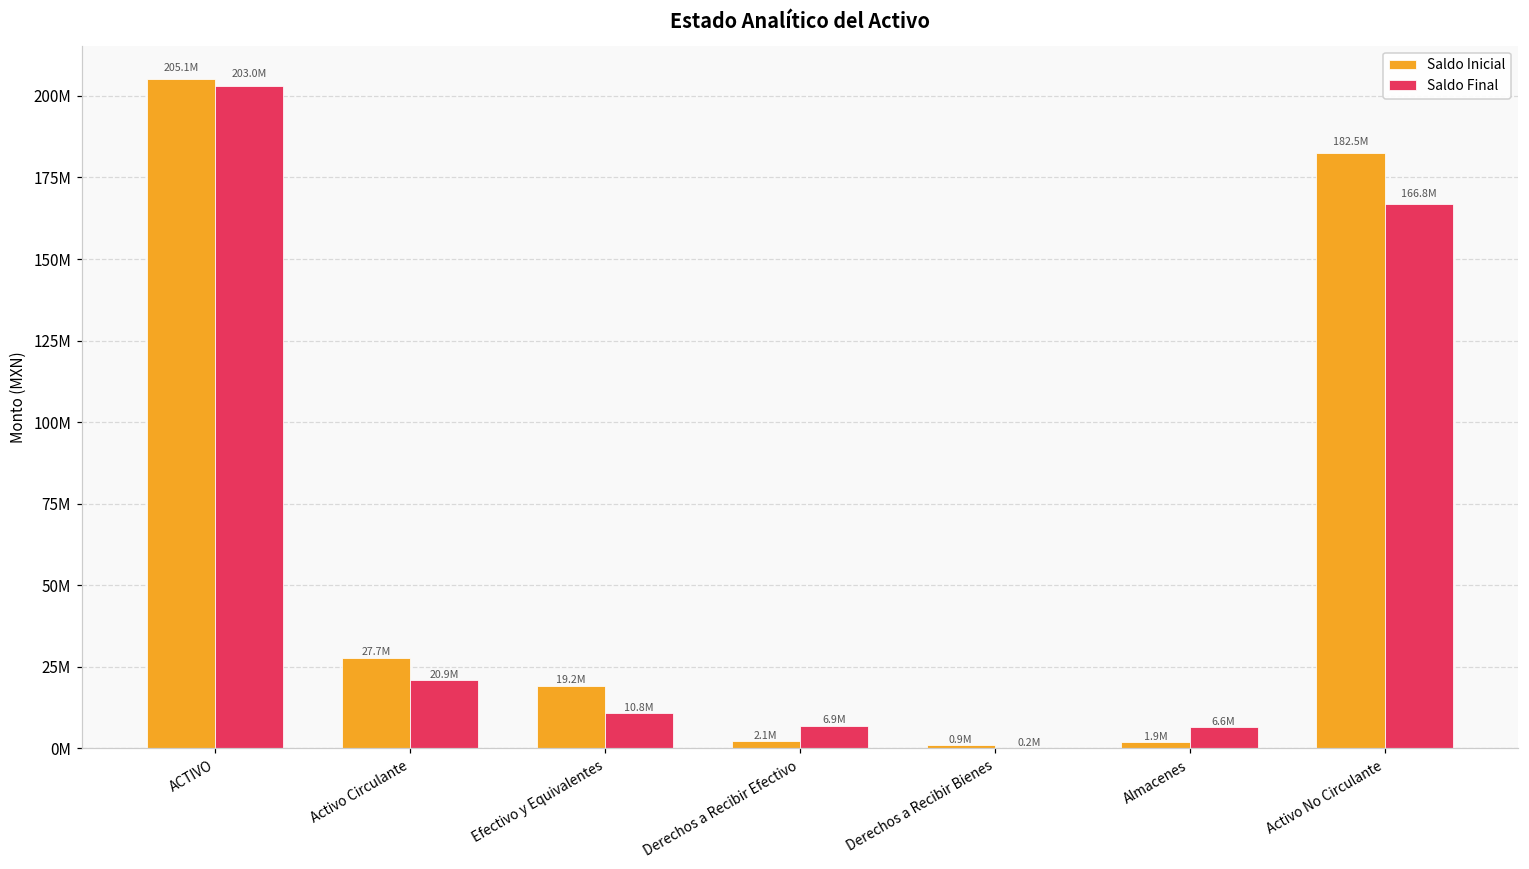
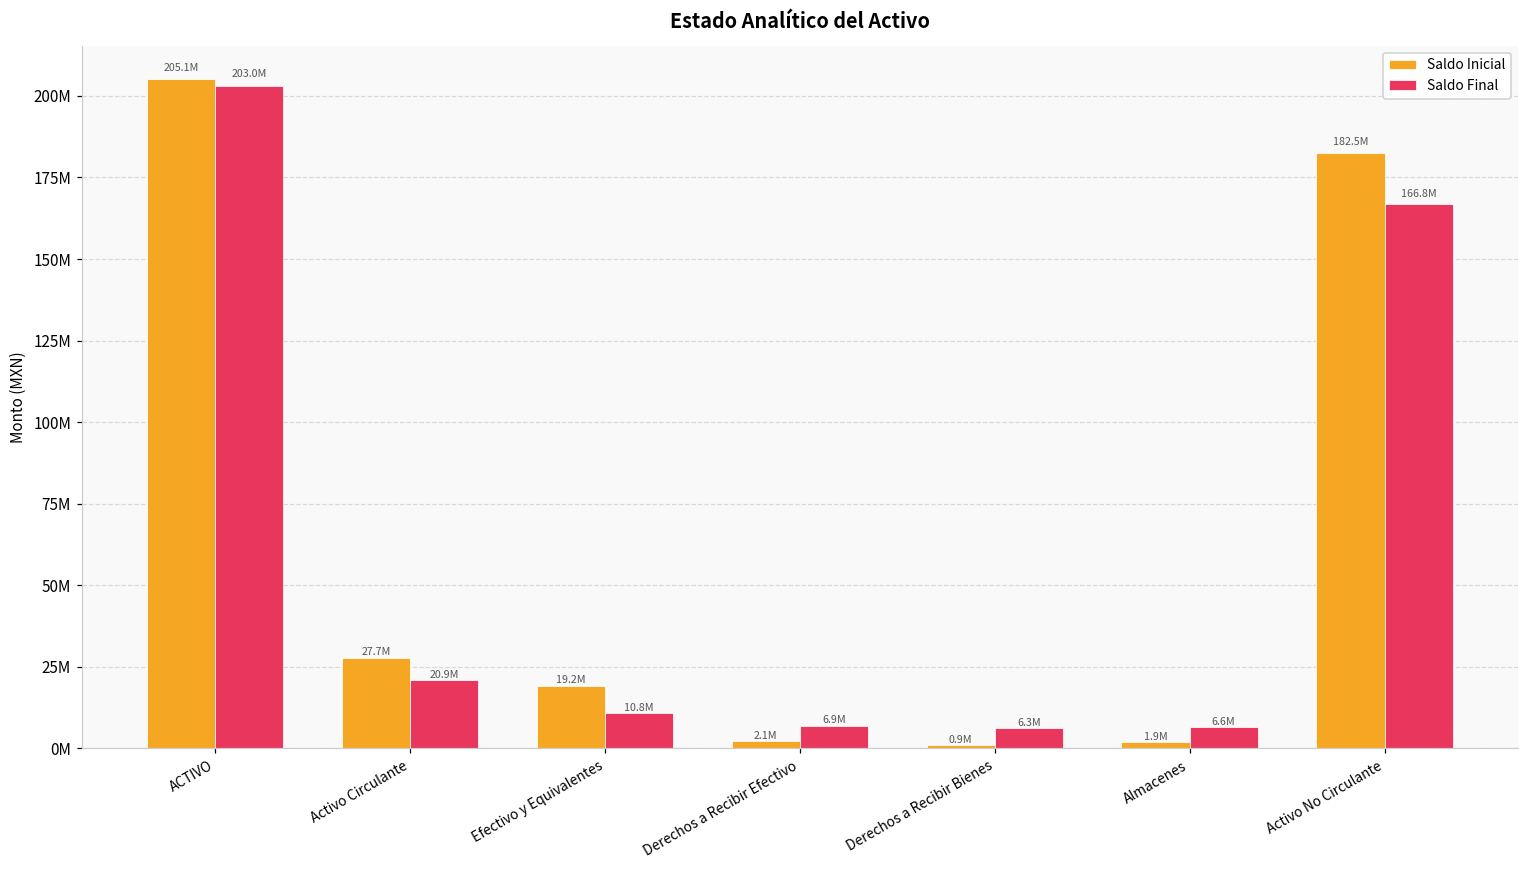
Saldo Final, Derechos a Recibir Bienes: 0.2M -> 6.3M
